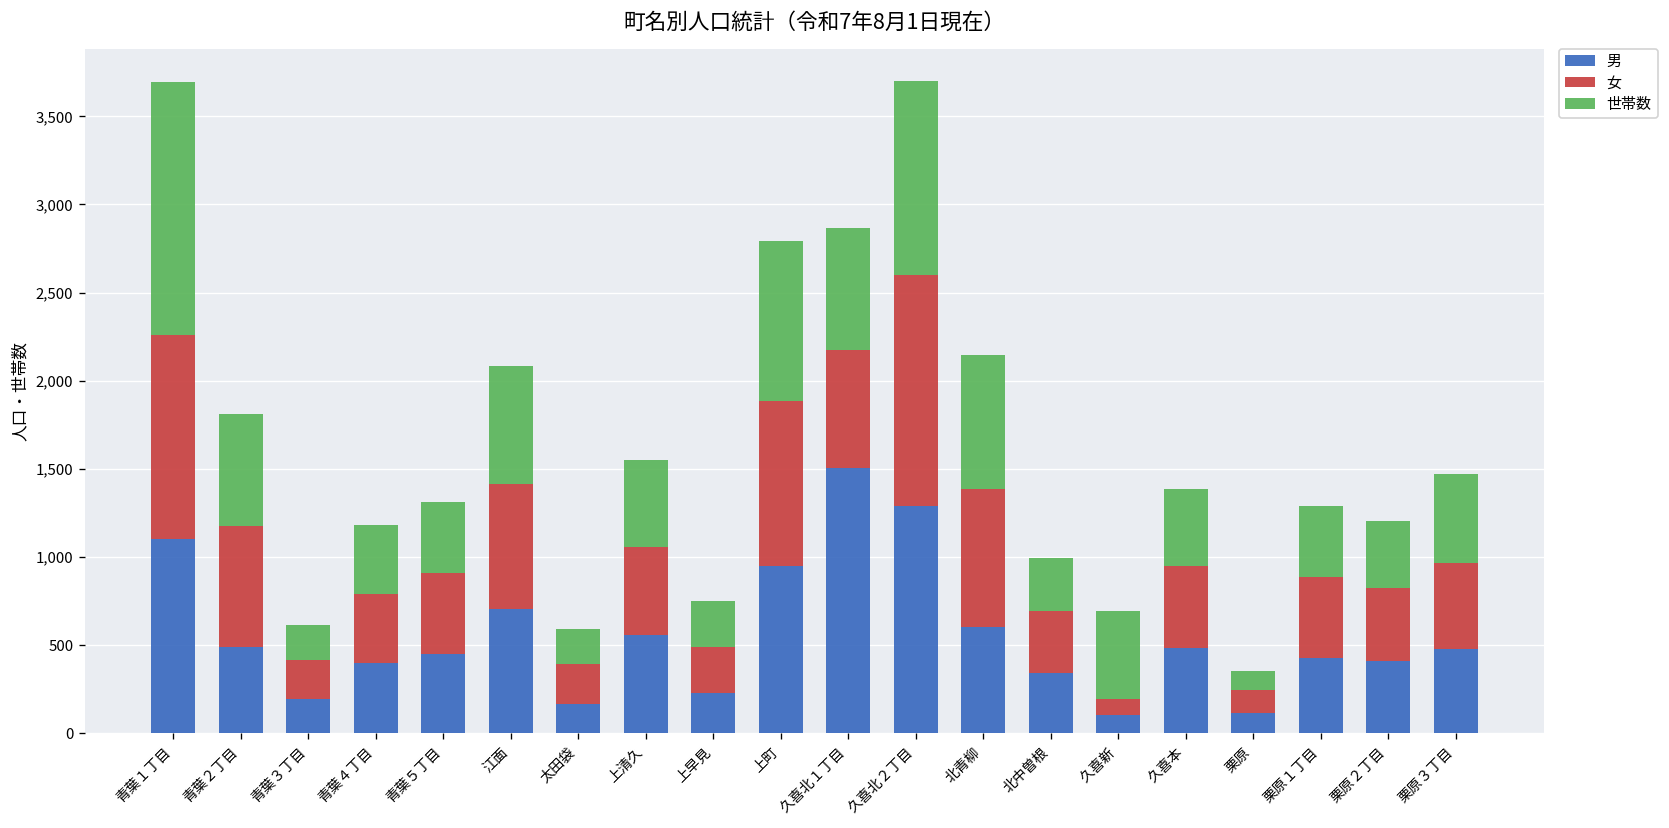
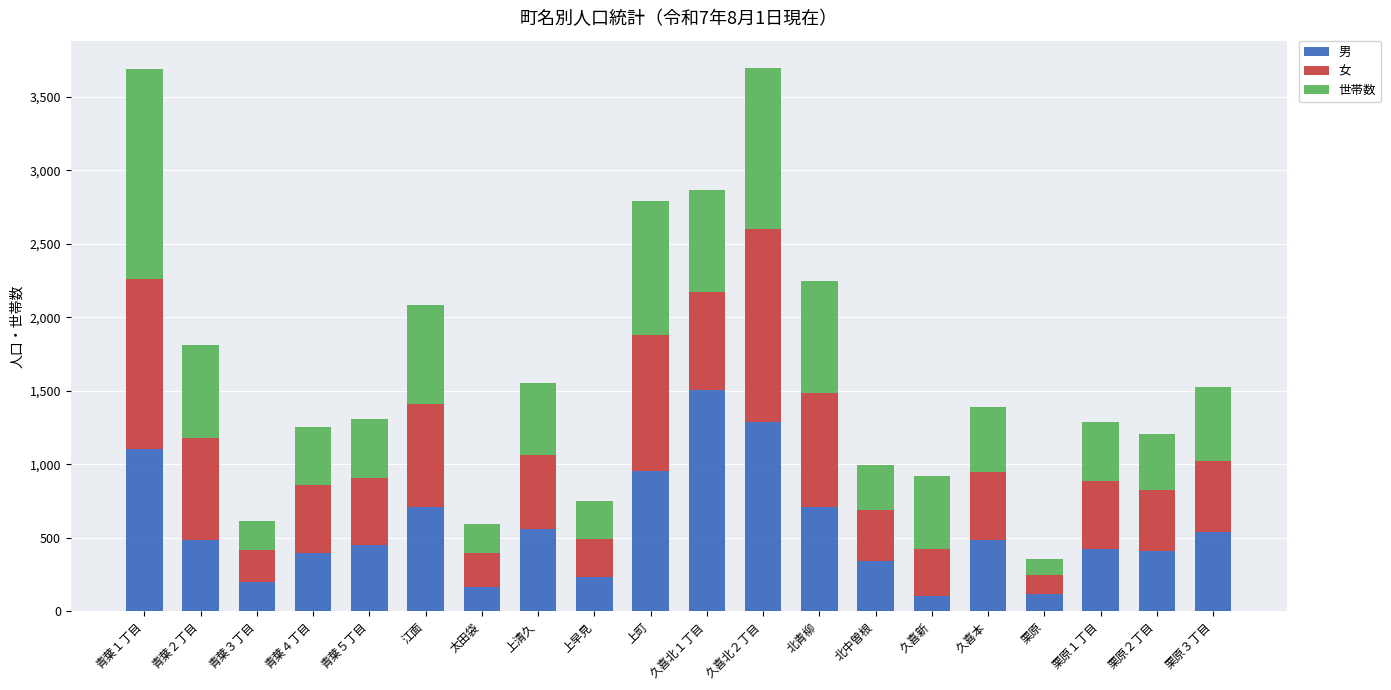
女, 青葉４丁目: 390 -> 460
男, 北青柳: 610 -> 710
女, 久喜新: 90 -> 320
男, 栗原３丁目: 480 -> 540
